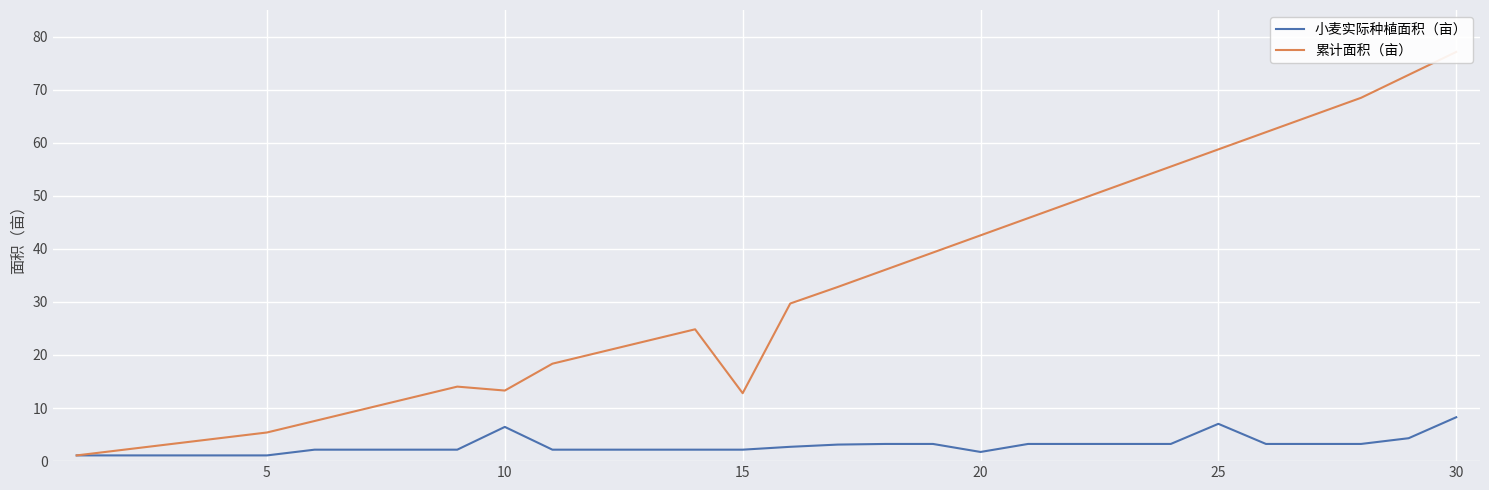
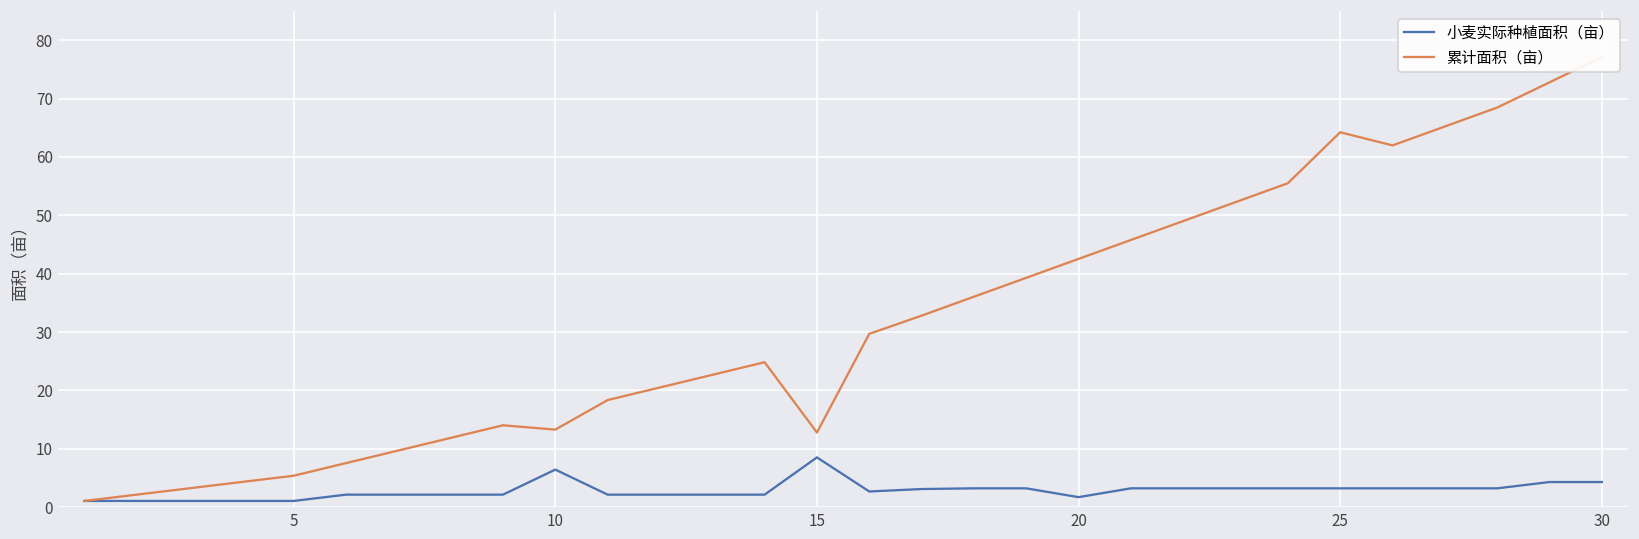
小麦实际种植面积（亩）, 15: 2 -> 9
小麦实际种植面积（亩）, 25: 7 -> 3
累计面积（亩）, 25: 59 -> 64
小麦实际种植面积（亩）, 30: 8 -> 4
